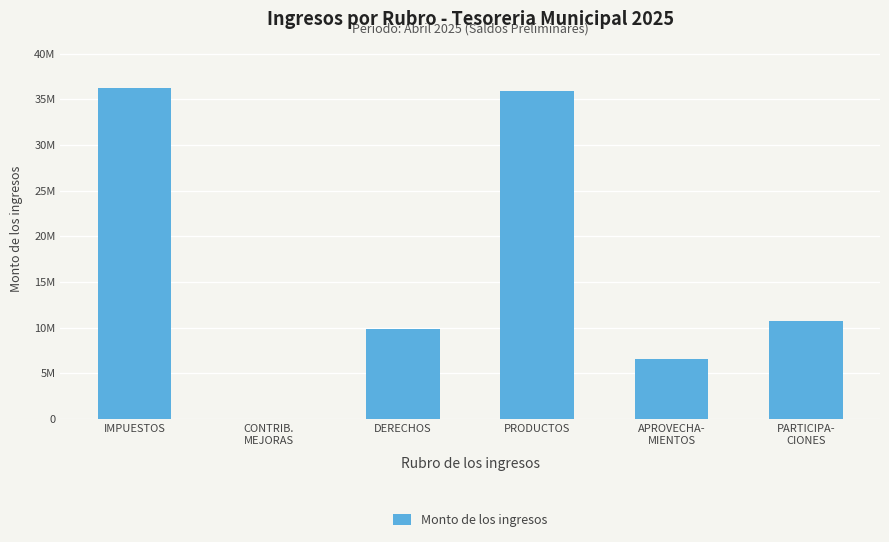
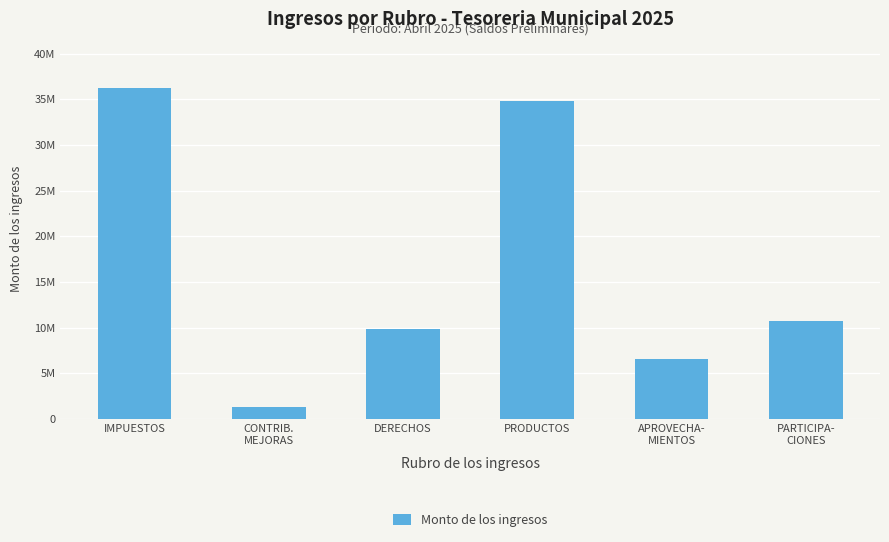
CONTRIB. MEJORAS: 0 -> 1000000
PRODUCTOS: 36000000 -> 35000000
